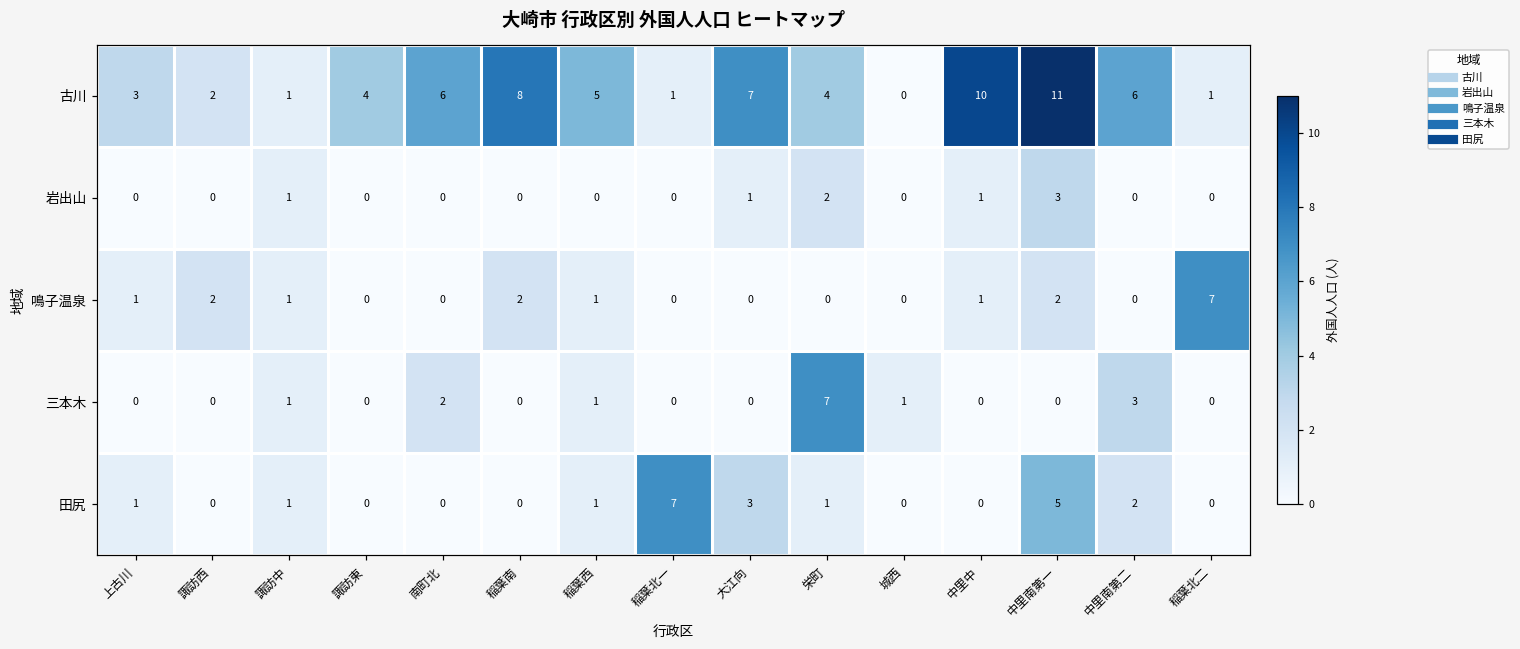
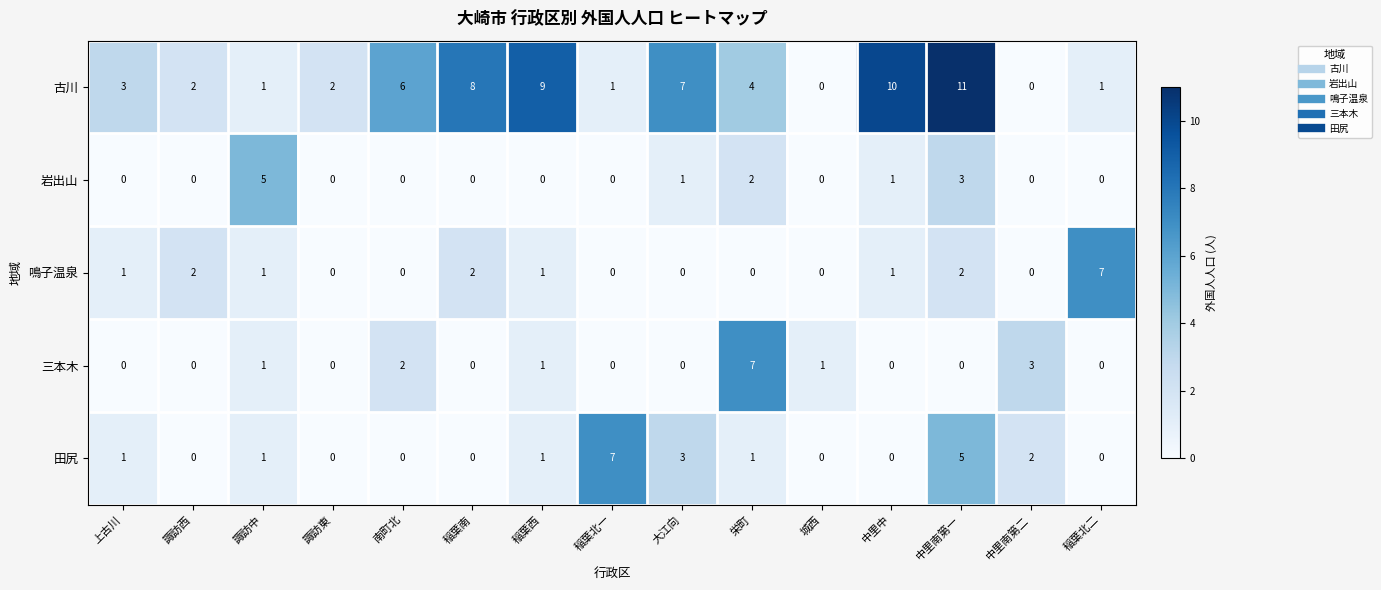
古川, 諏訪東: 4 -> 2
古川, 稲葉西: 5 -> 9
古川, 中里南第二: 6 -> 0
岩出山, 諏訪中: 1 -> 5
